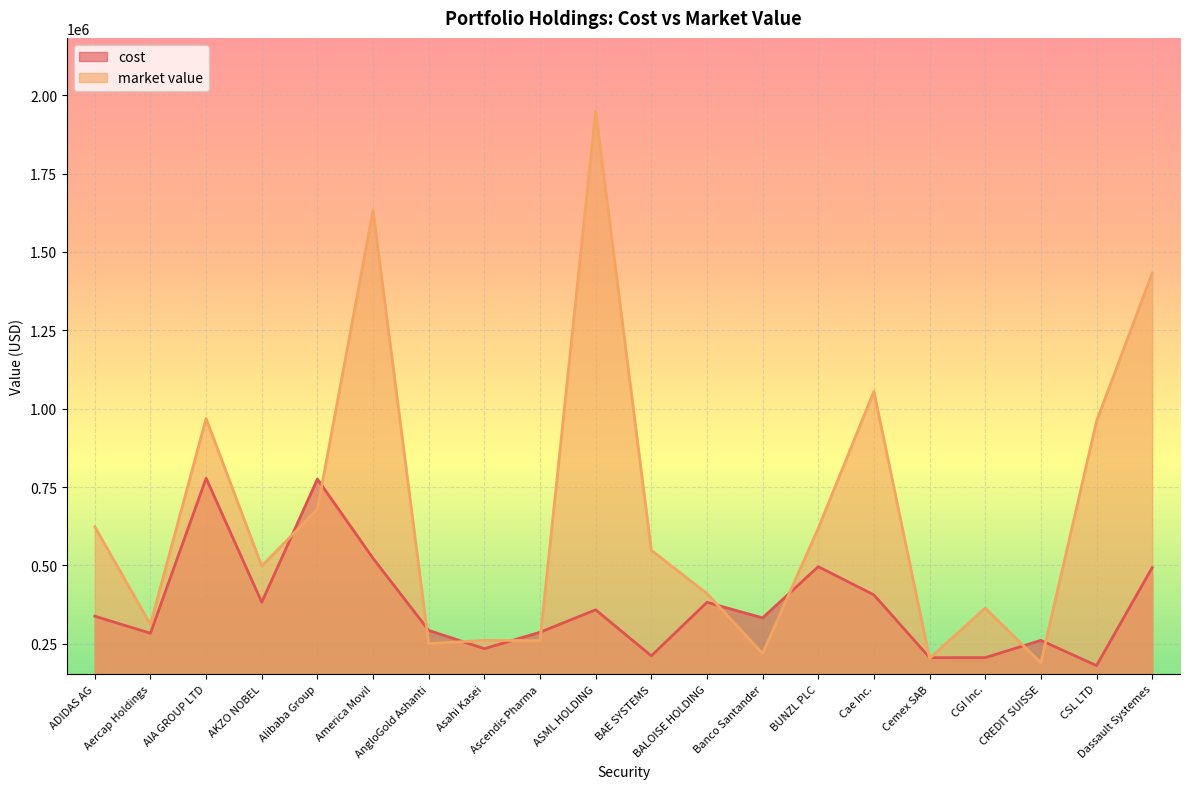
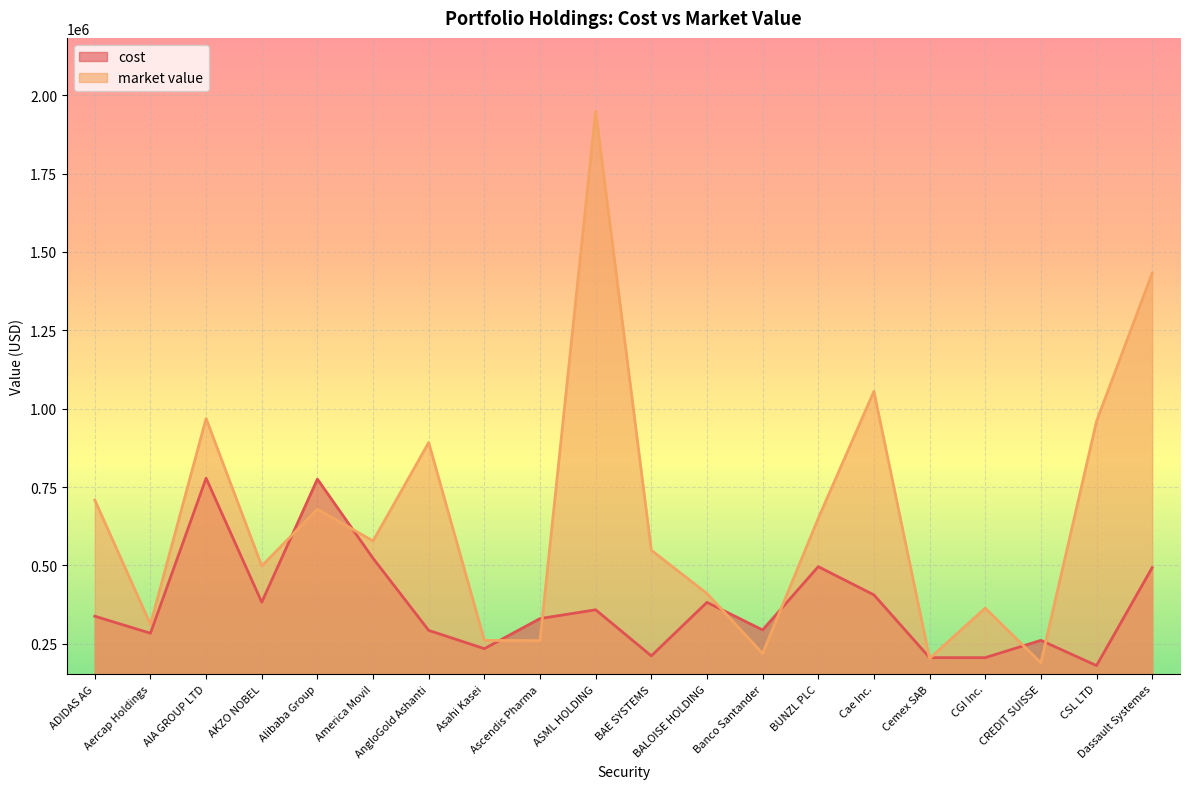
market value, ADIDAS AG: 620000 -> 710000
market value, America Movil: 1630000 -> 580000
market value, AngloGold Ashanti: 250000 -> 890000
cost, Ascendis Pharma: 290000 -> 330000
cost, Banco Santander: 330000 -> 290000
market value, BUNZL PLC: 620000 -> 650000
